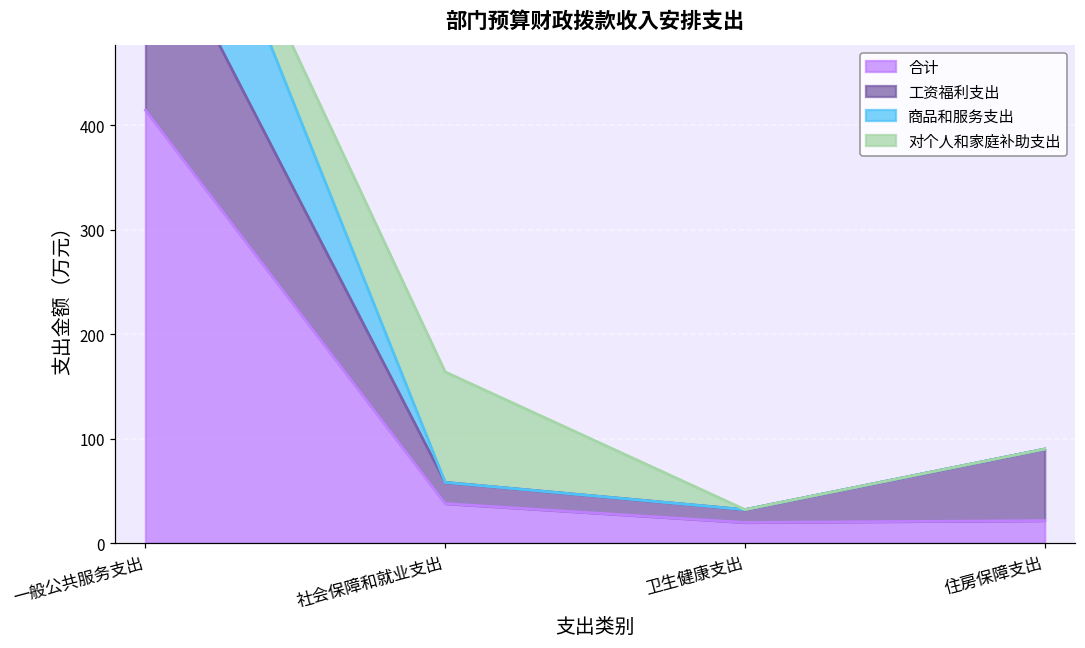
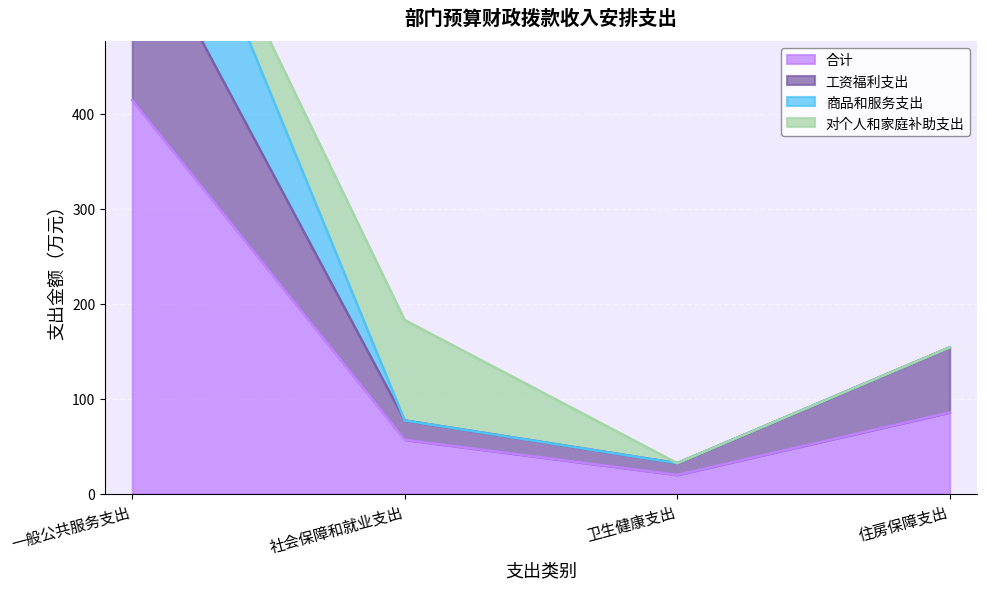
合计, 社会保障和就业支出: 40 -> 60
合计, 住房保障支出: 20 -> 90
